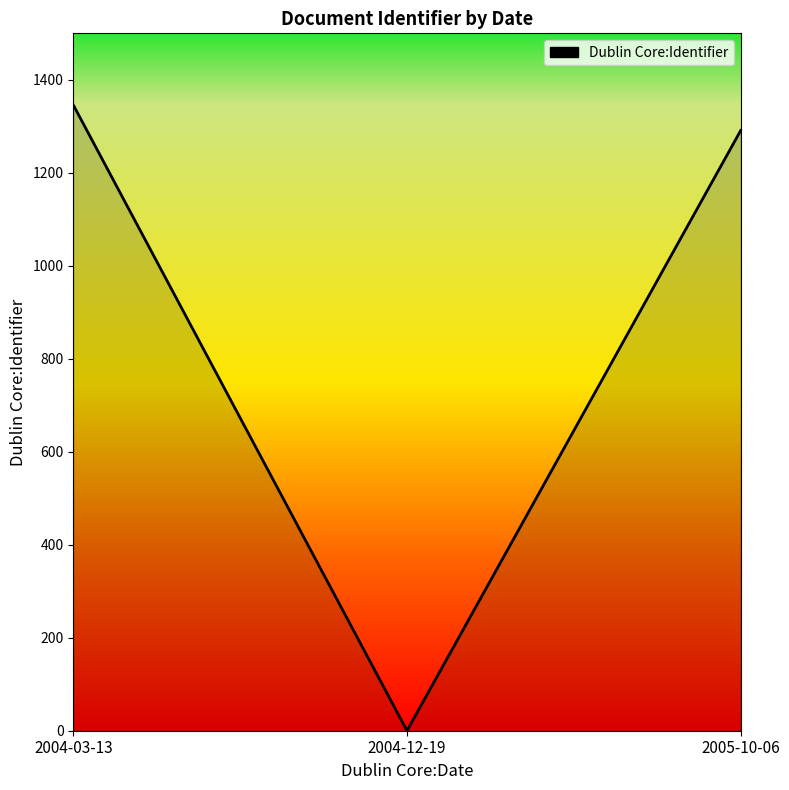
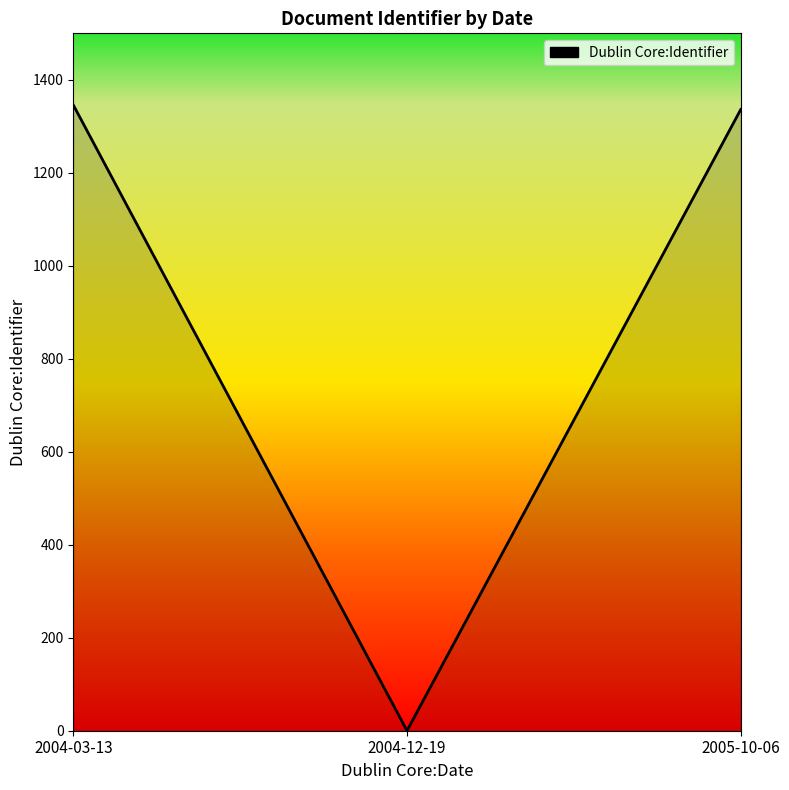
2005-10-06: 1290 -> 1340
